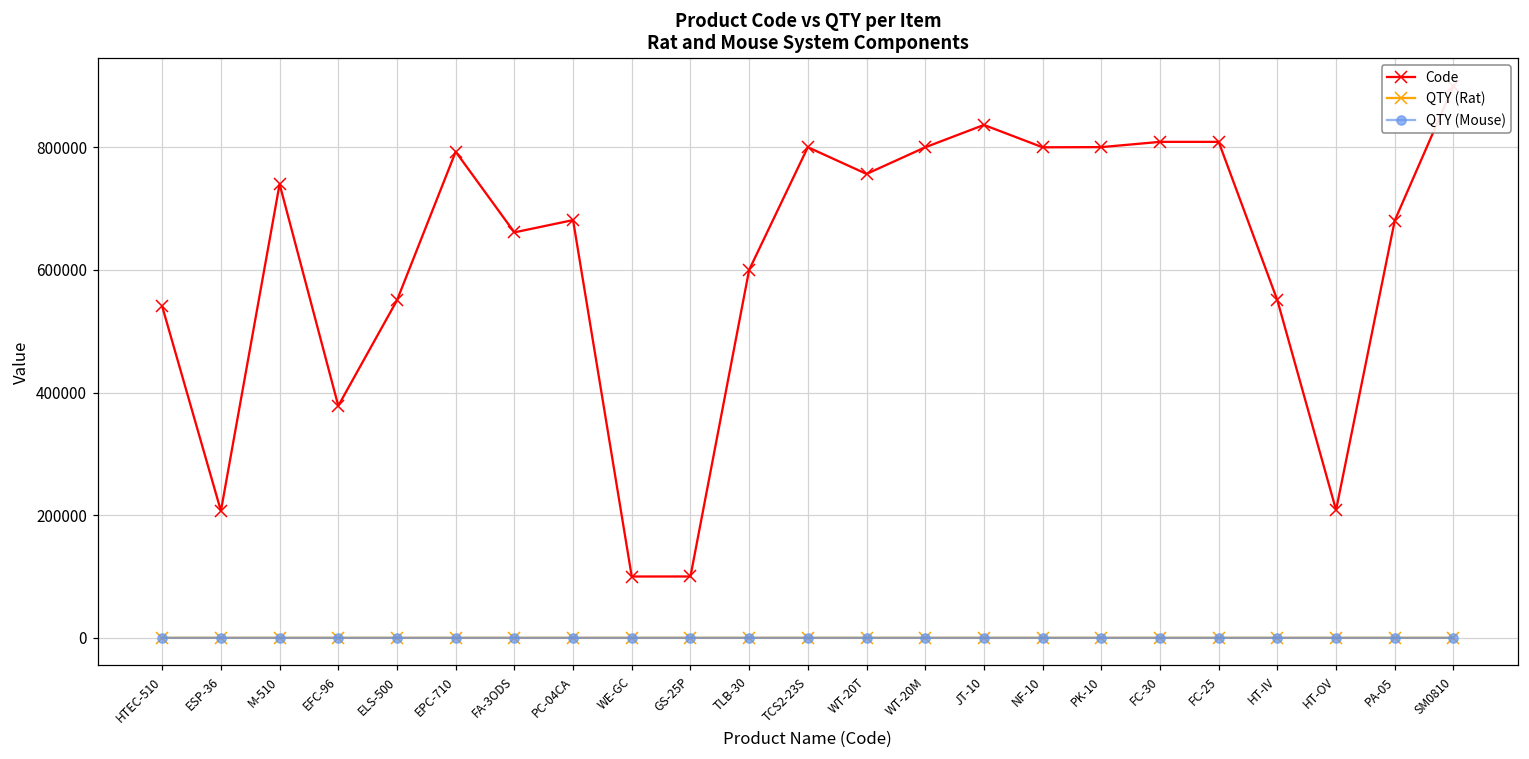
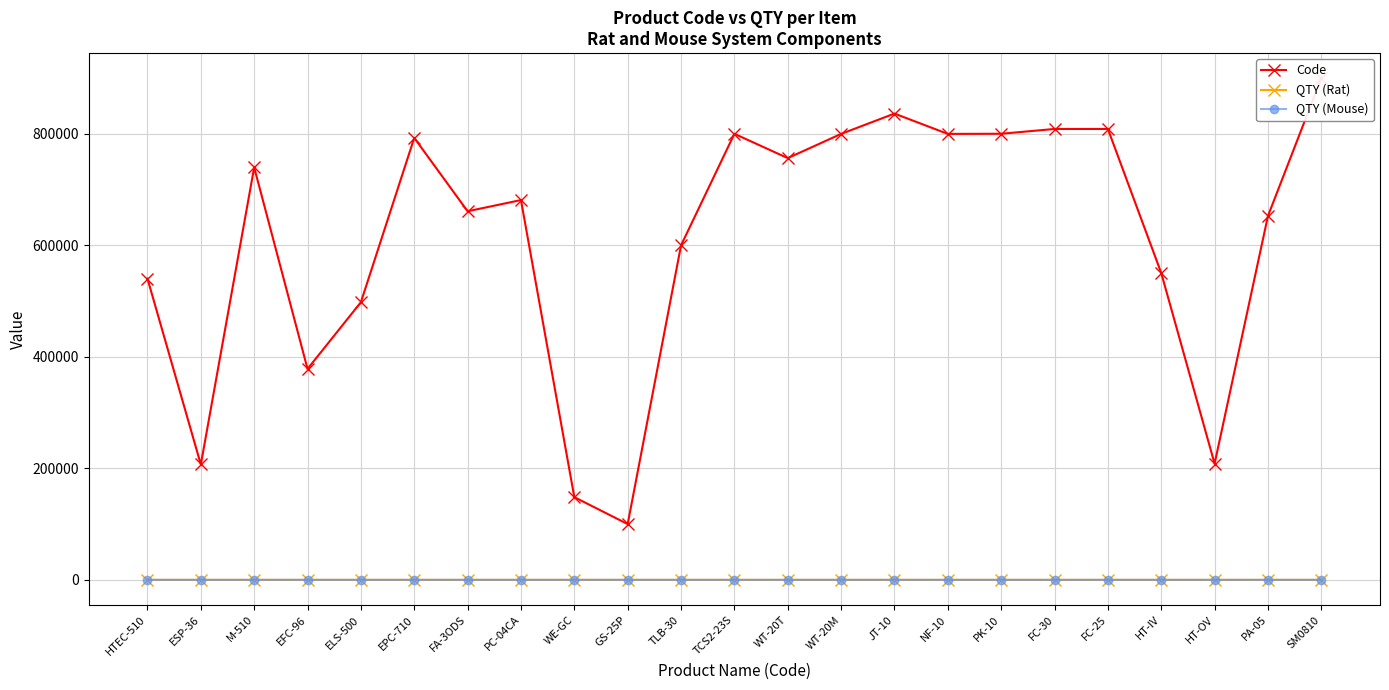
Code, ELS-500: 550000 -> 500000
Code, WE-GC: 100000 -> 150000
Code, PA-05: 680000 -> 650000
